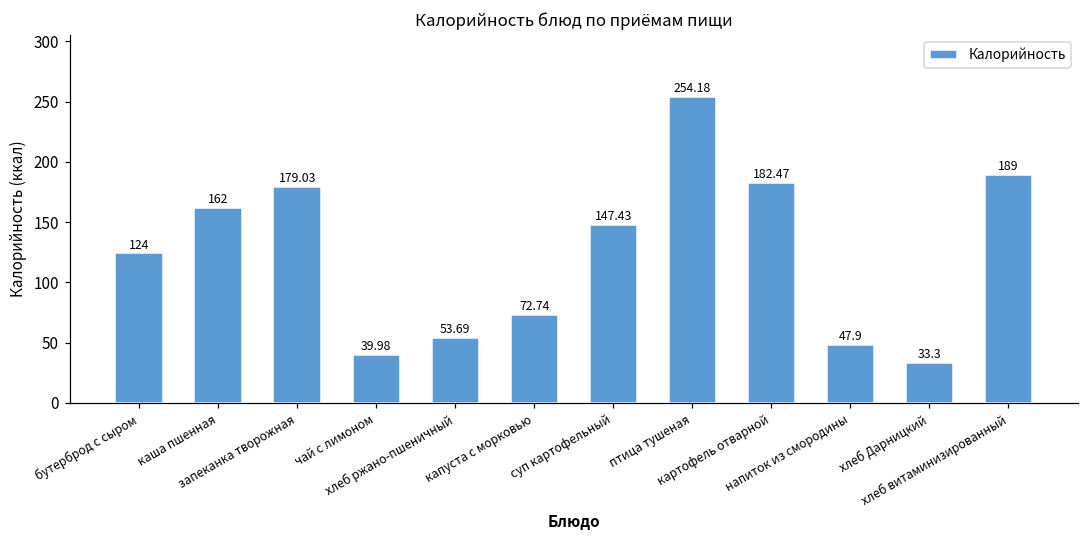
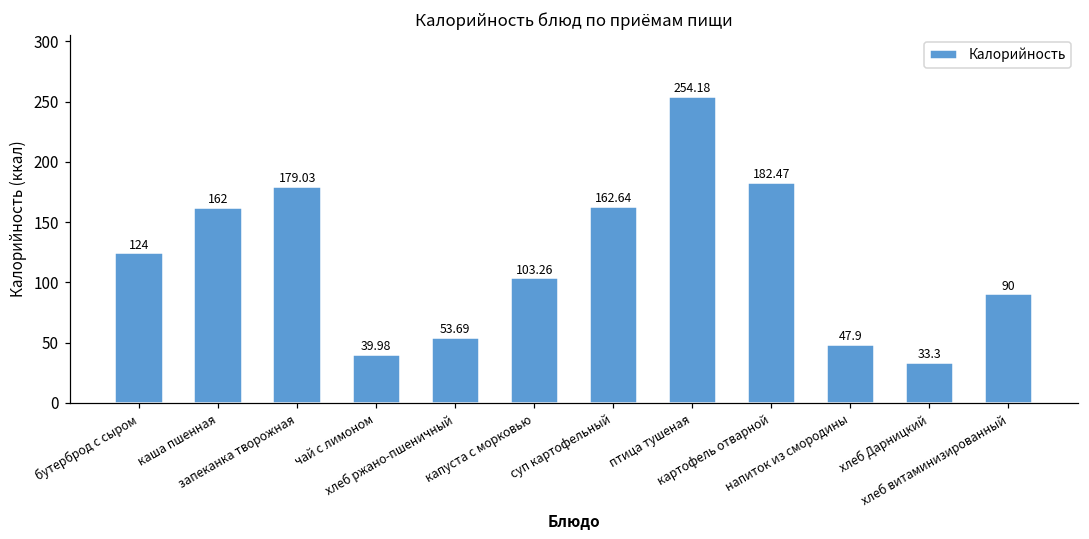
капуста с морковью: 72.74 -> 103.26
суп картофельный: 147.43 -> 162.64
хлеб витаминизированный: 189 -> 90
